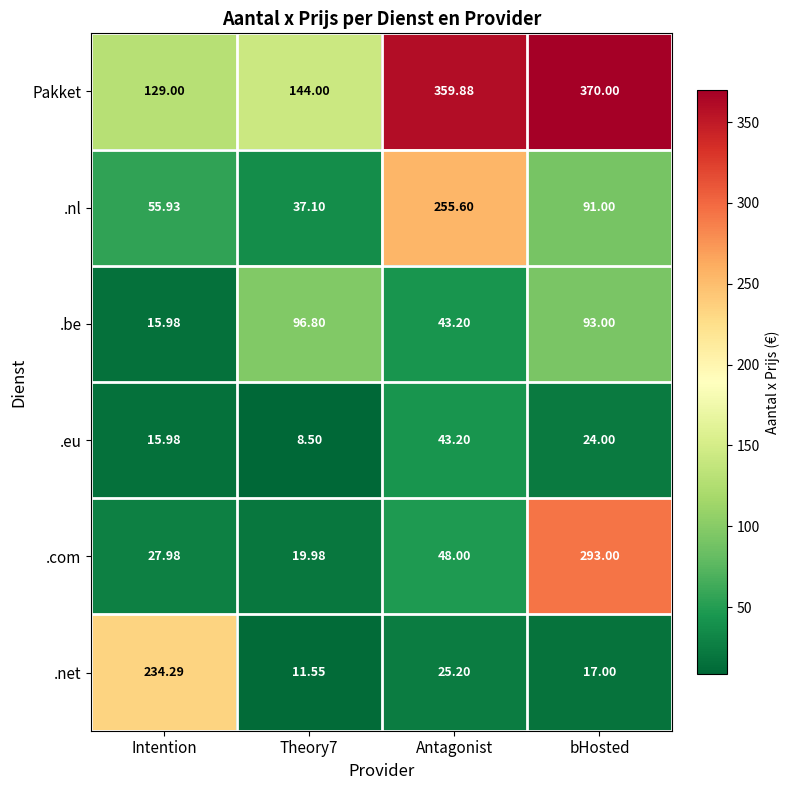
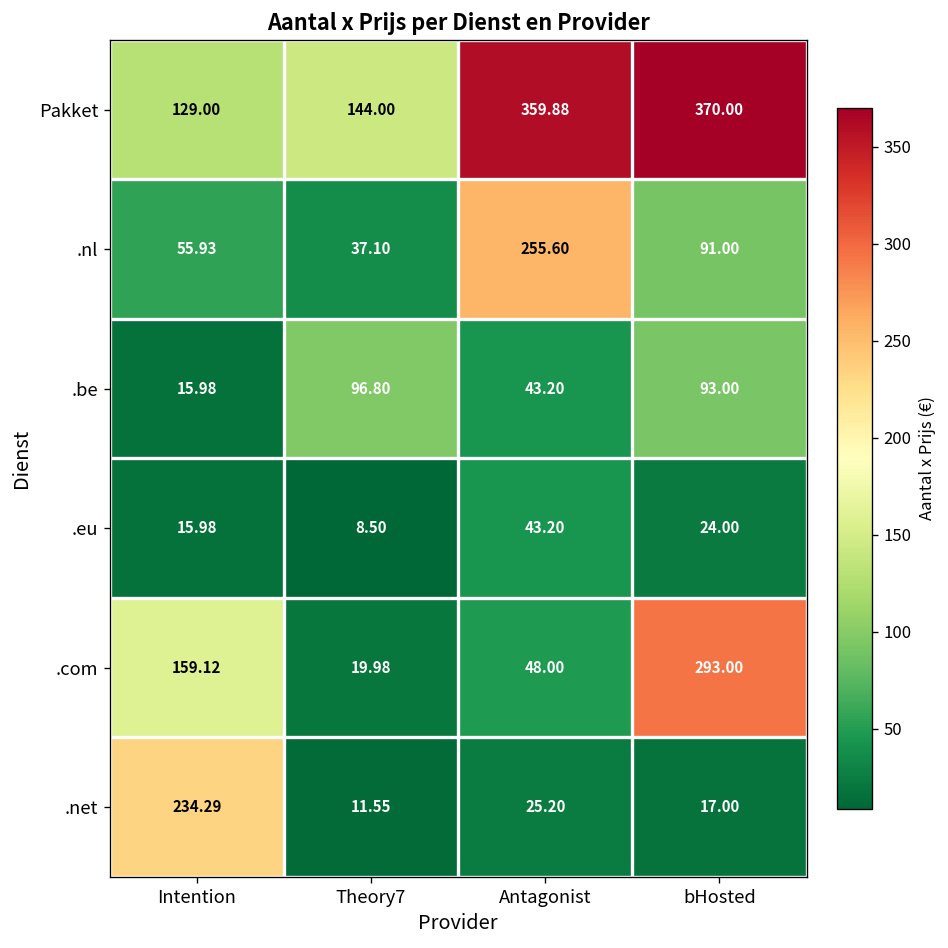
.com, Intention: 27.98 -> 159.12
